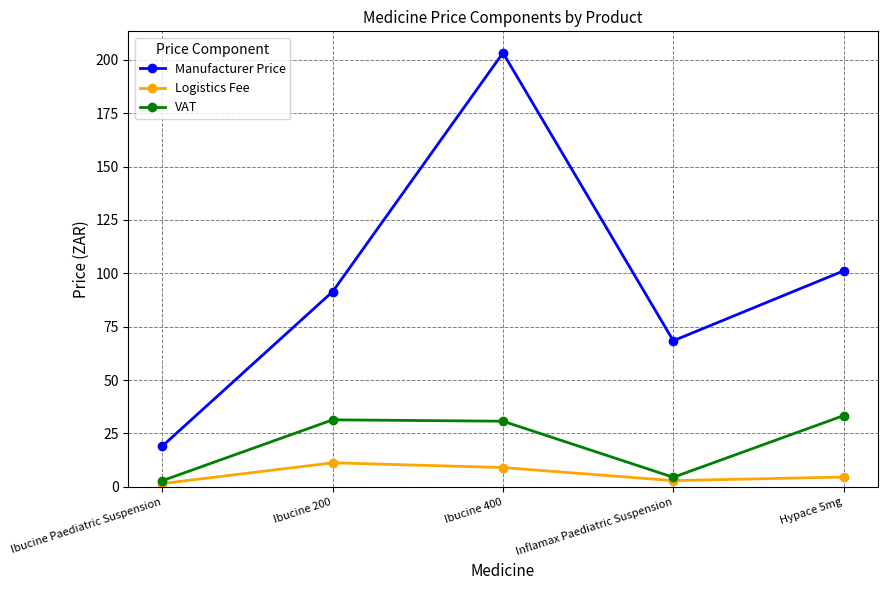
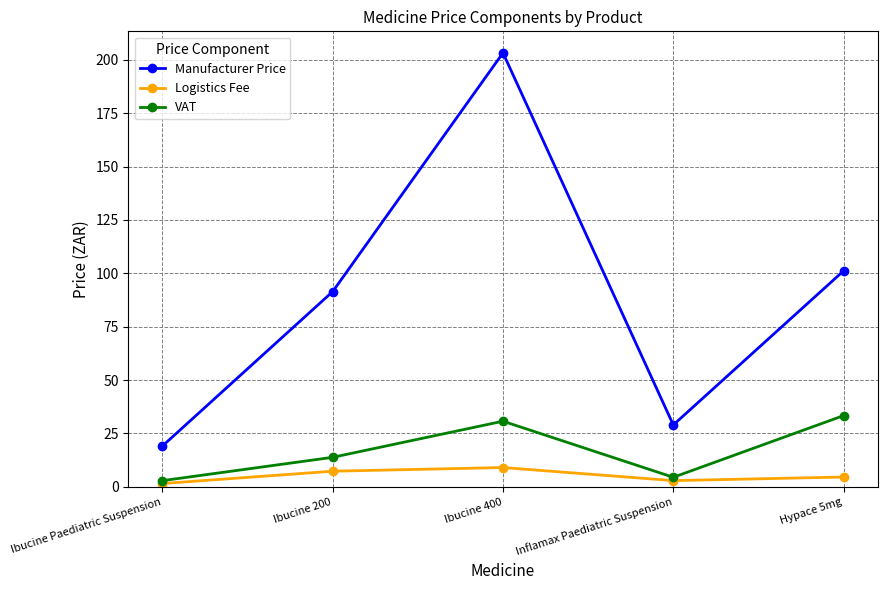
Logistics Fee, Ibucine 200: 11 -> 7
VAT, Ibucine 200: 31 -> 14
Manufacturer Price, Inflamax Paediatric Suspension: 68 -> 29
